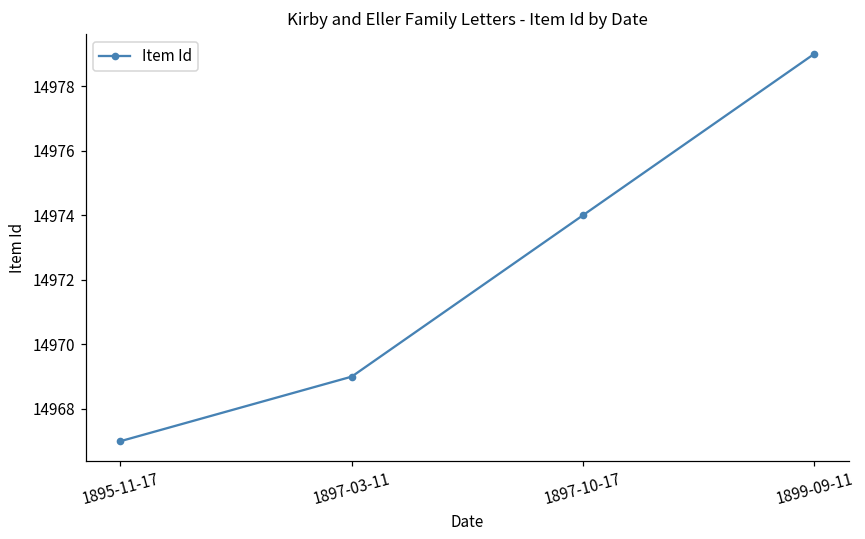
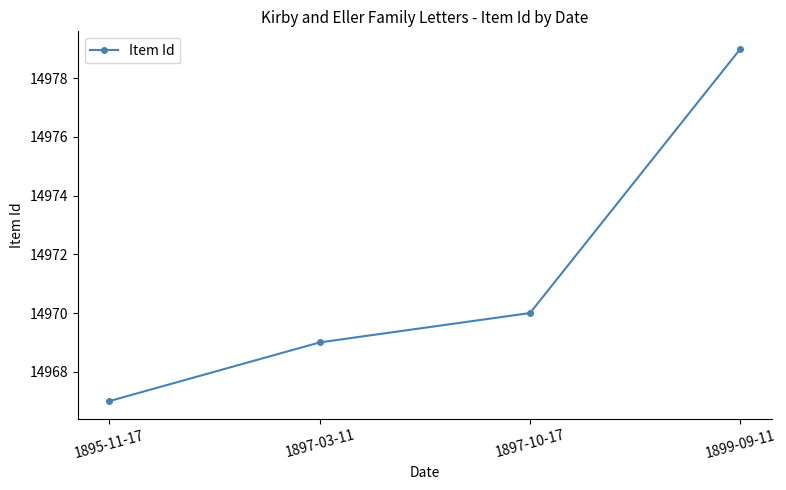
1897-10-17: 14974 -> 14970
